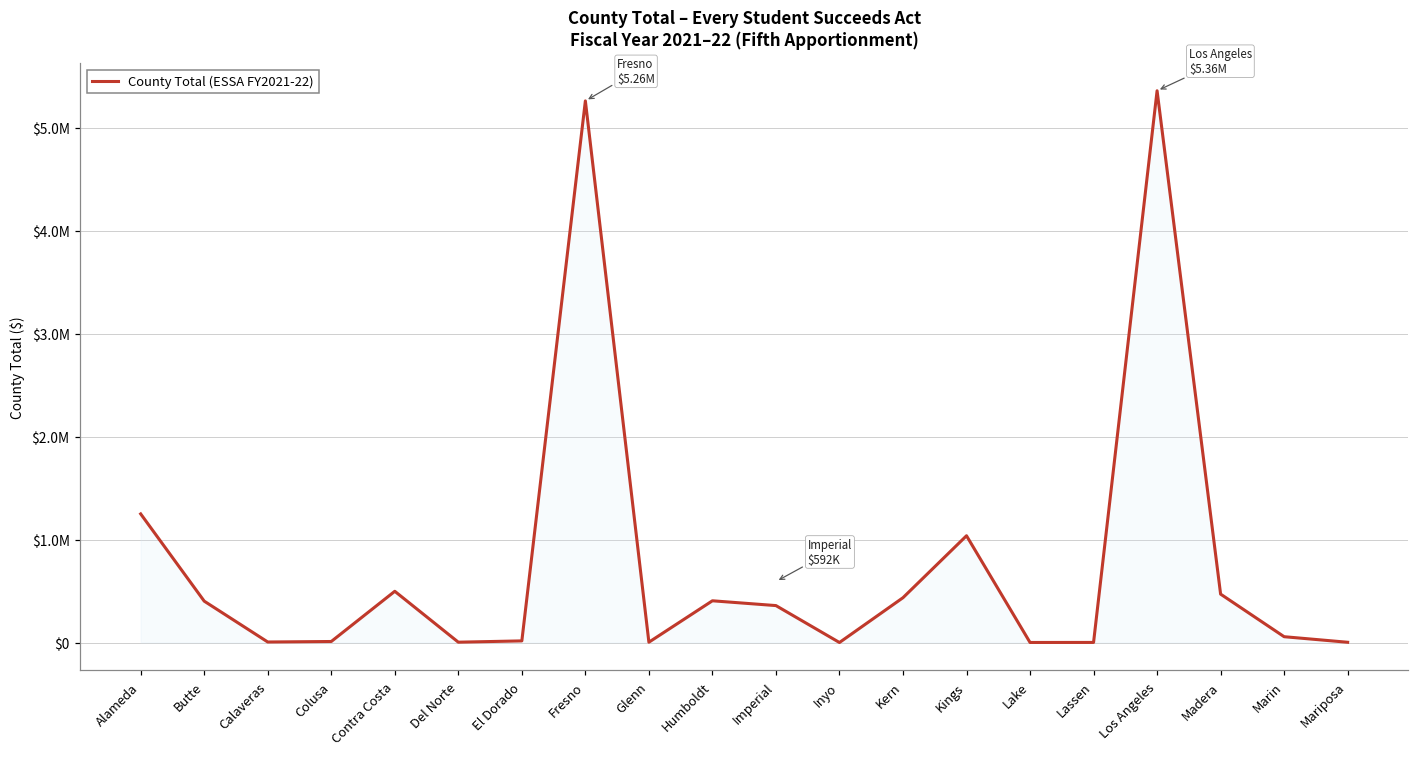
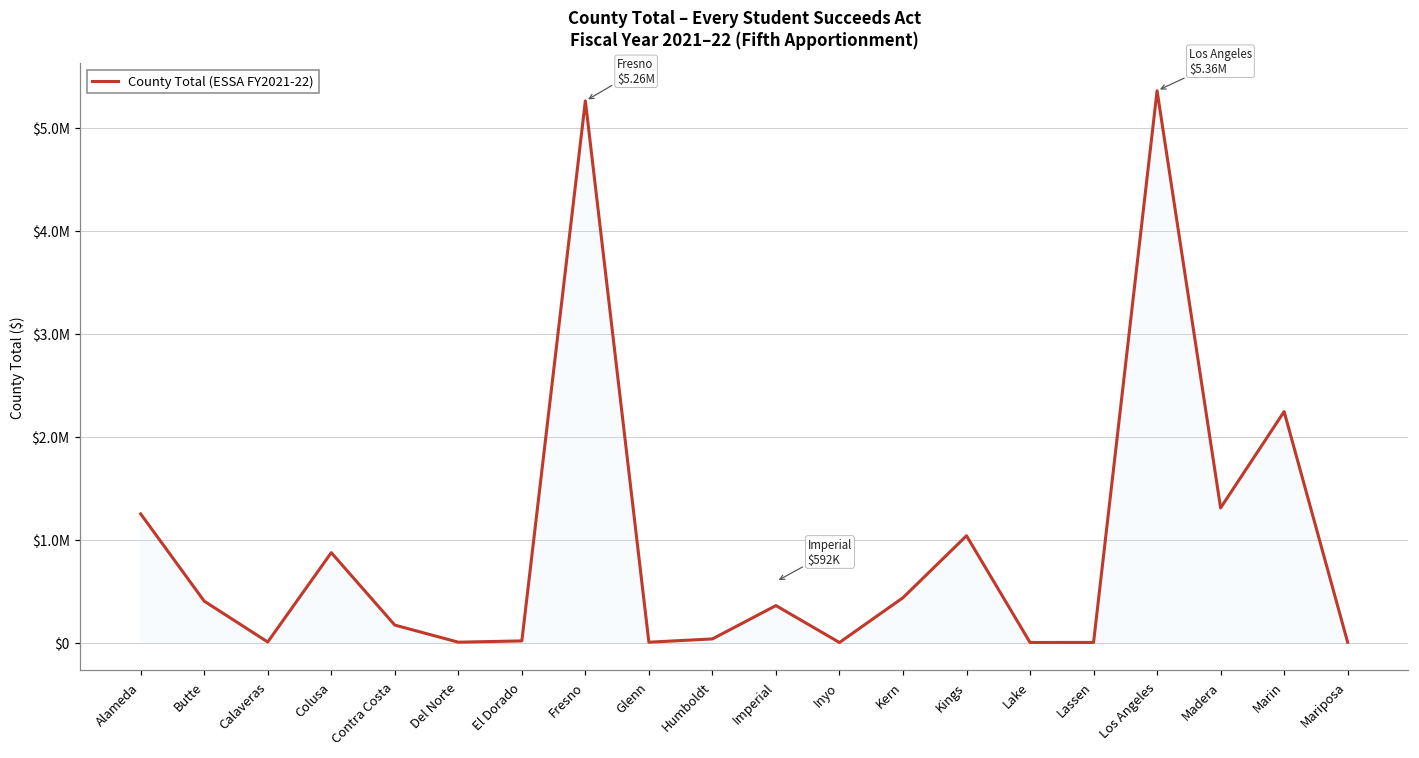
Colusa: $0 -> $900000
Contra Costa: $500000 -> $200000
Humboldt: $400000 -> $0
Madera: $500000 -> $1300000
Marin: $100000 -> $2200000
